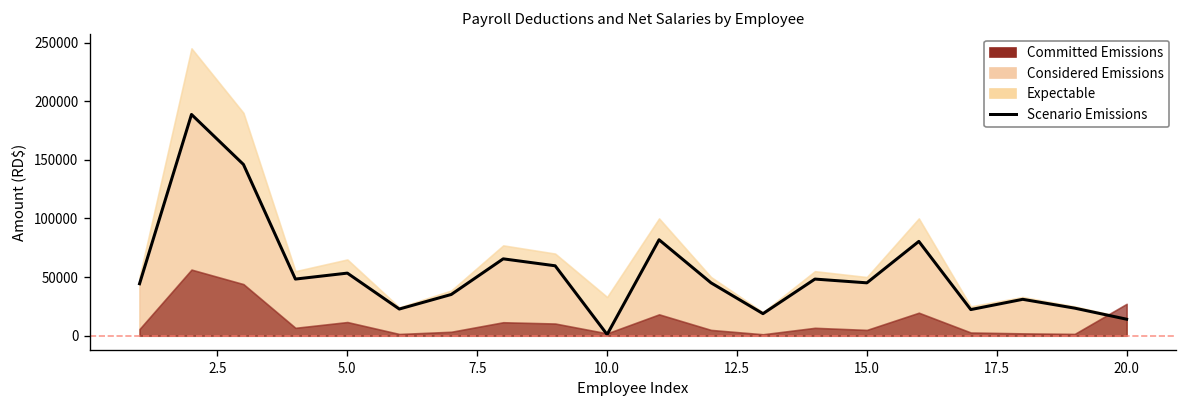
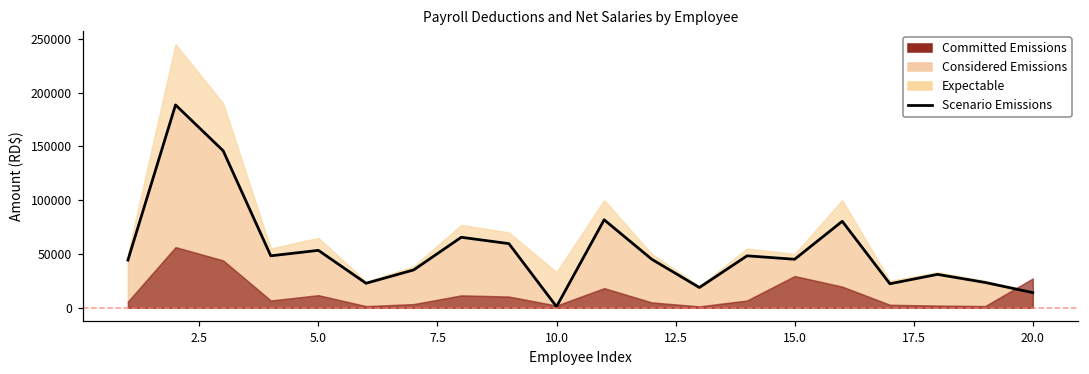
Committed Emissions, 15.0: 0 -> 30000
